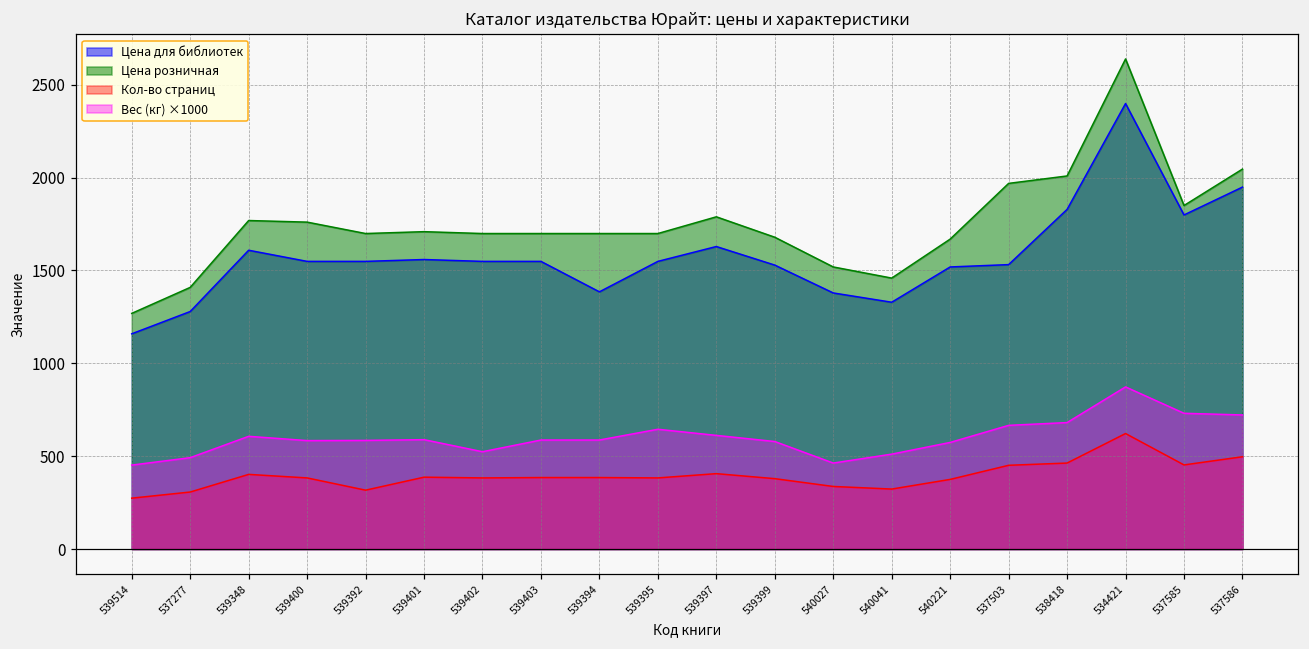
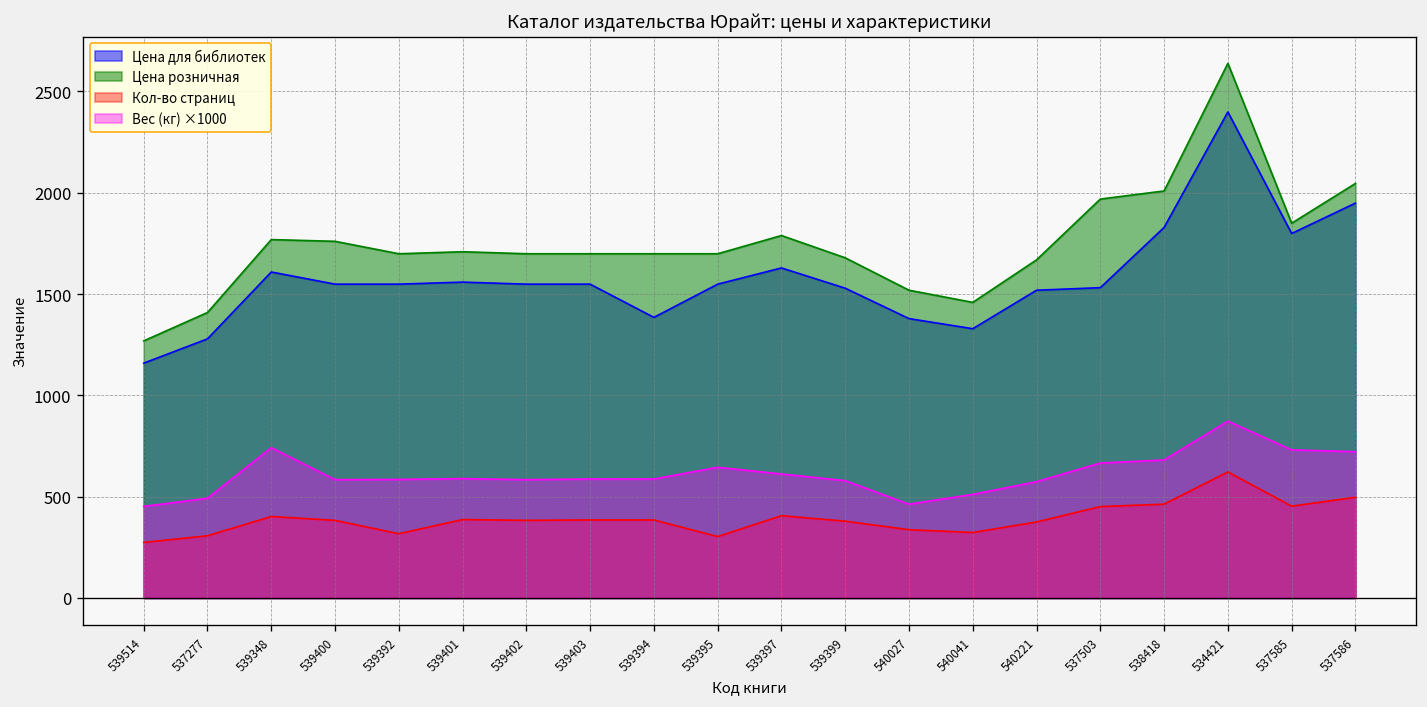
Вес (кг) ×1000, 539348: 610 -> 740
Вес (кг) ×1000, 539402: 520 -> 580
Кол-во страниц, 539395: 380 -> 300
